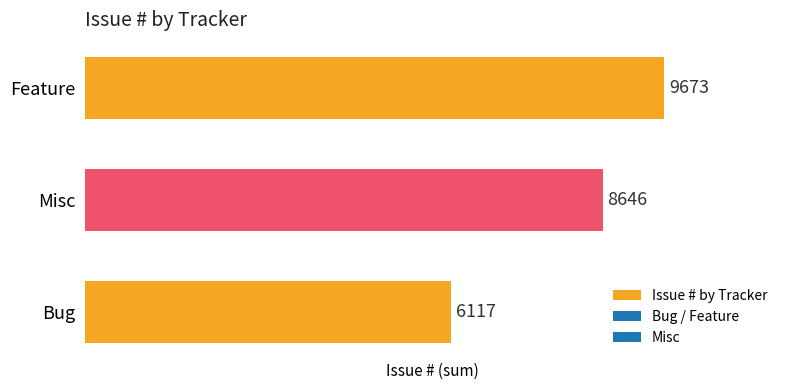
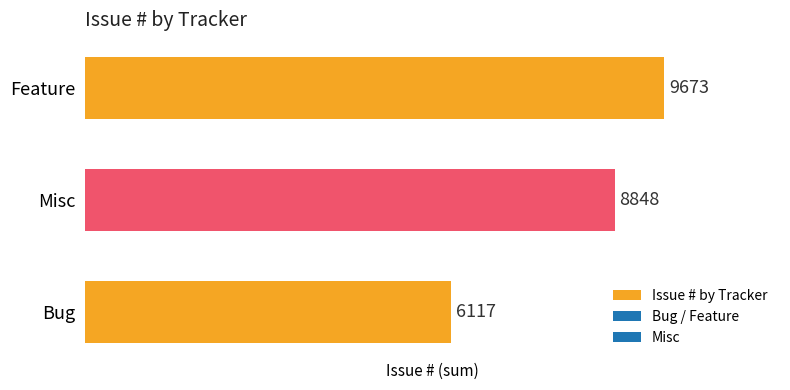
Misc: 8646 -> 8848
